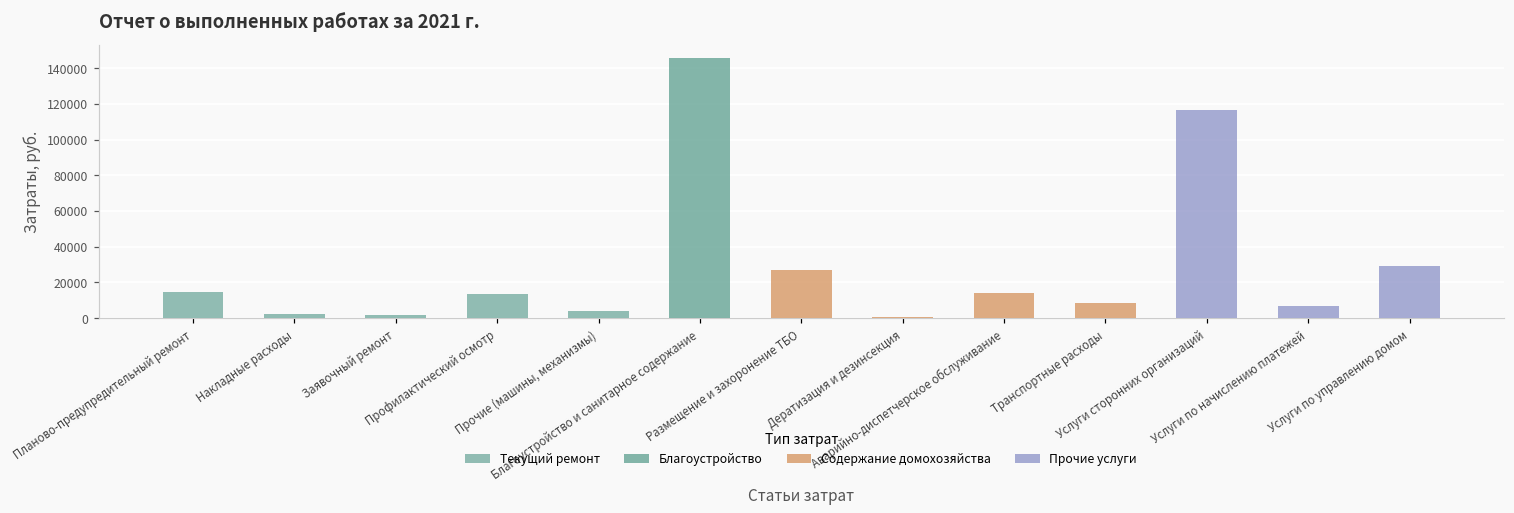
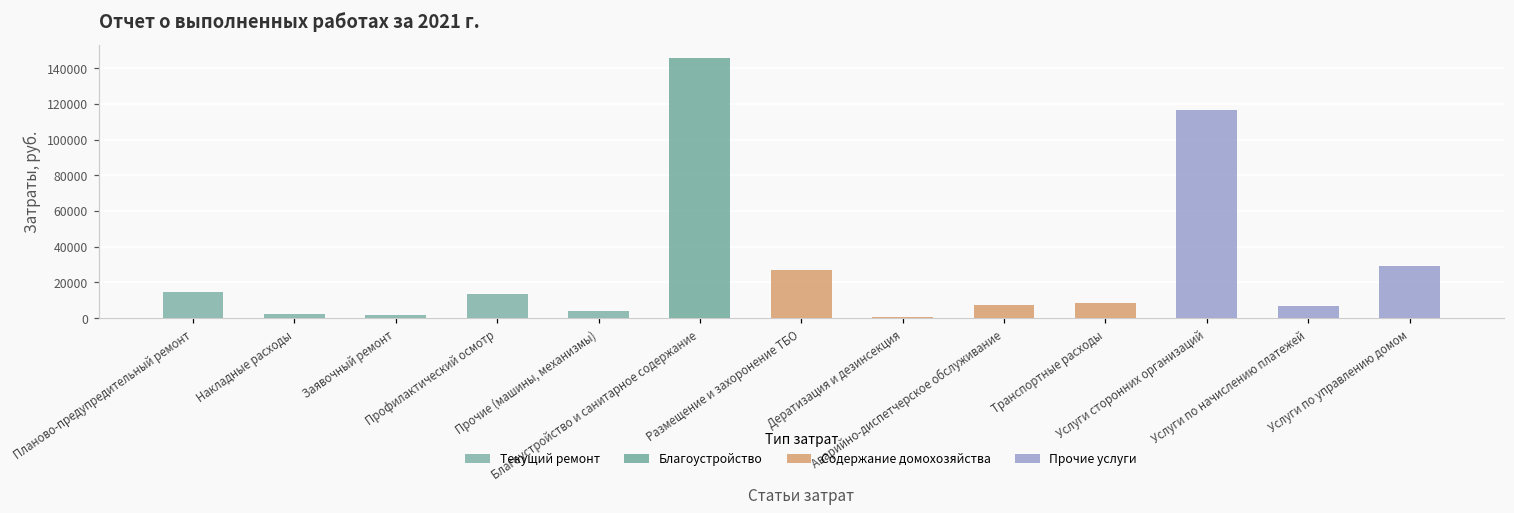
Содержание домохозяйства, Аварийно-диспетчерское обслуживание: 14000 -> 7000
